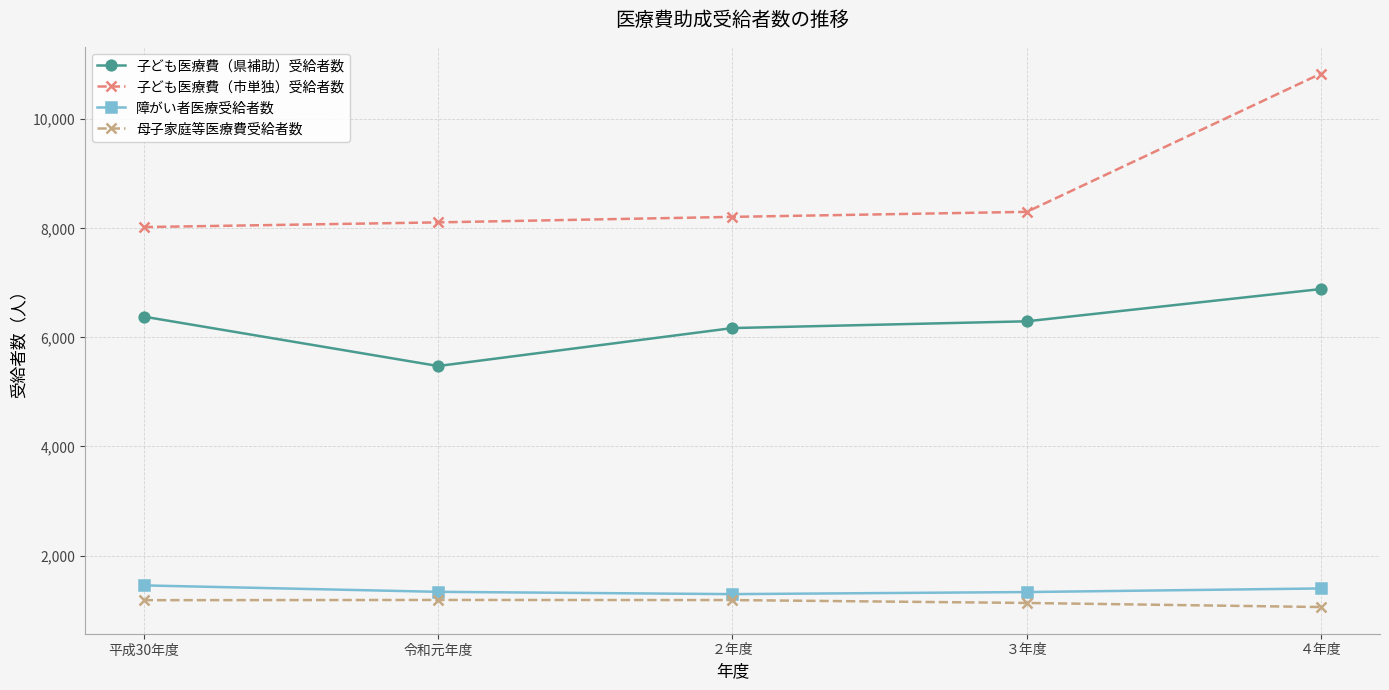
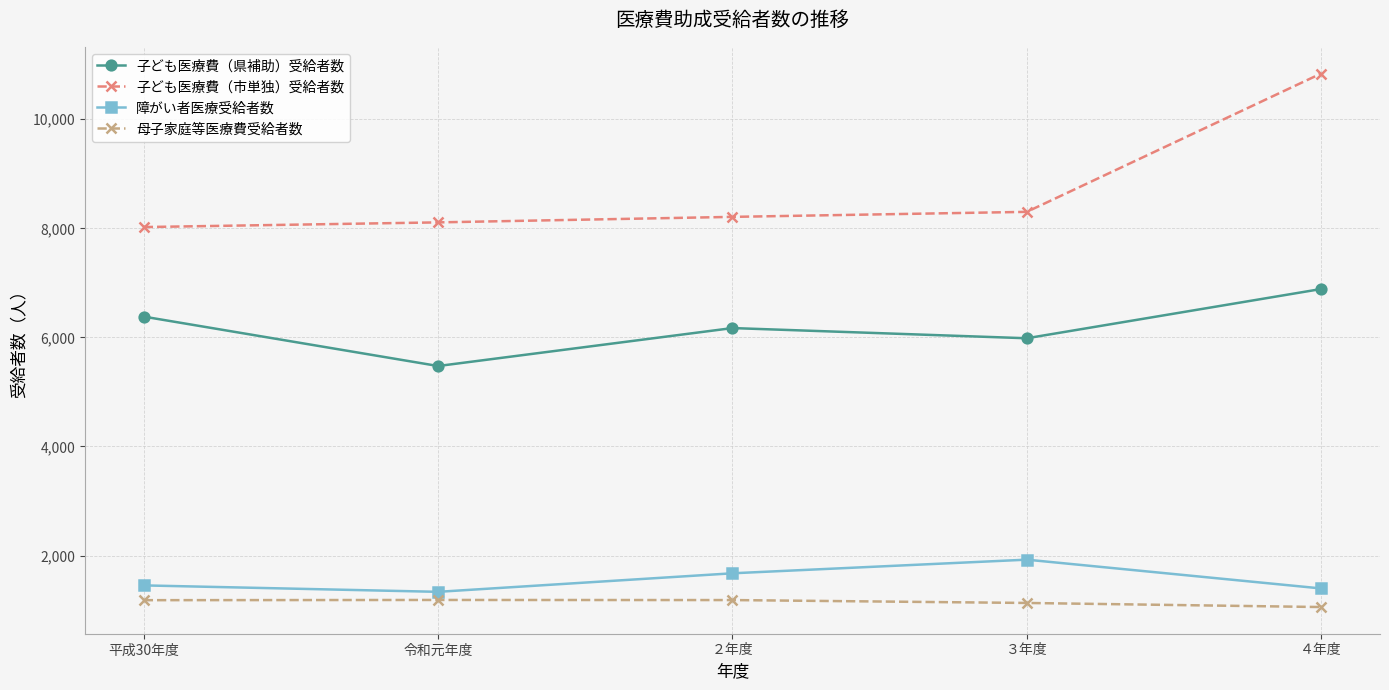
障がい者医療受給者数, ２年度: 1,300 -> 1,700
子ども医療費（県補助）受給者数, ３年度: 6,300 -> 6,000
障がい者医療受給者数, ３年度: 1,300 -> 1,900
